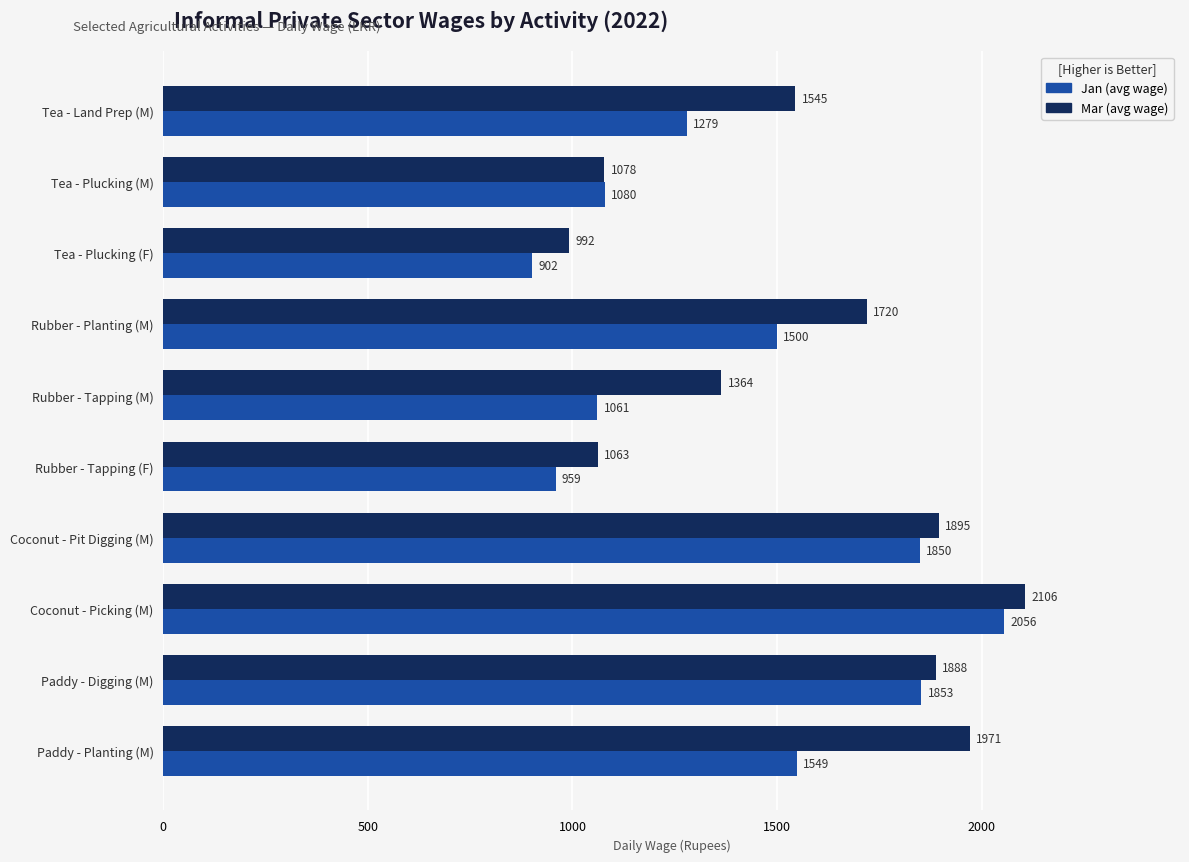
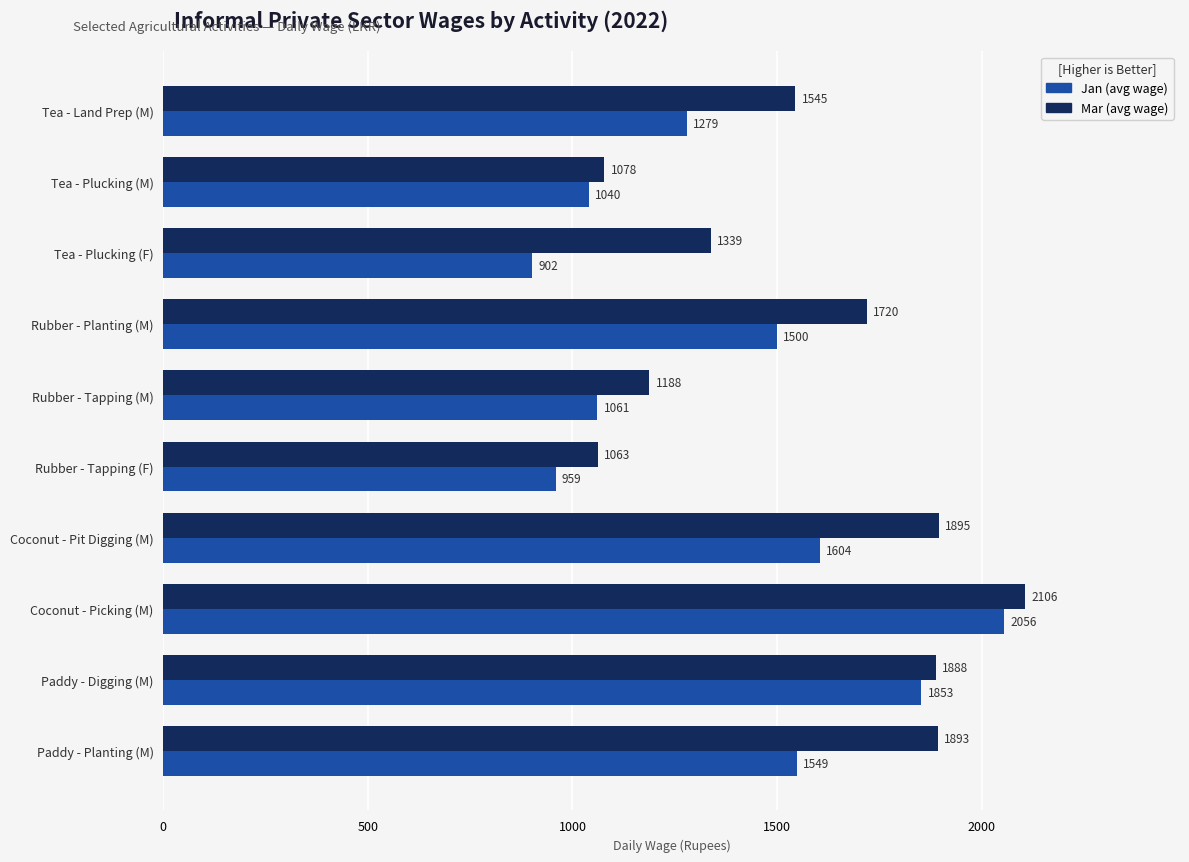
Jan (avg wage), Tea - Plucking (M): 1080 -> 1040
Mar (avg wage), Tea - Plucking (F): 992 -> 1339
Mar (avg wage), Rubber - Tapping (M): 1364 -> 1188
Jan (avg wage), Coconut - Pit Digging (M): 1850 -> 1604
Mar (avg wage), Paddy - Planting (M): 1971 -> 1893
